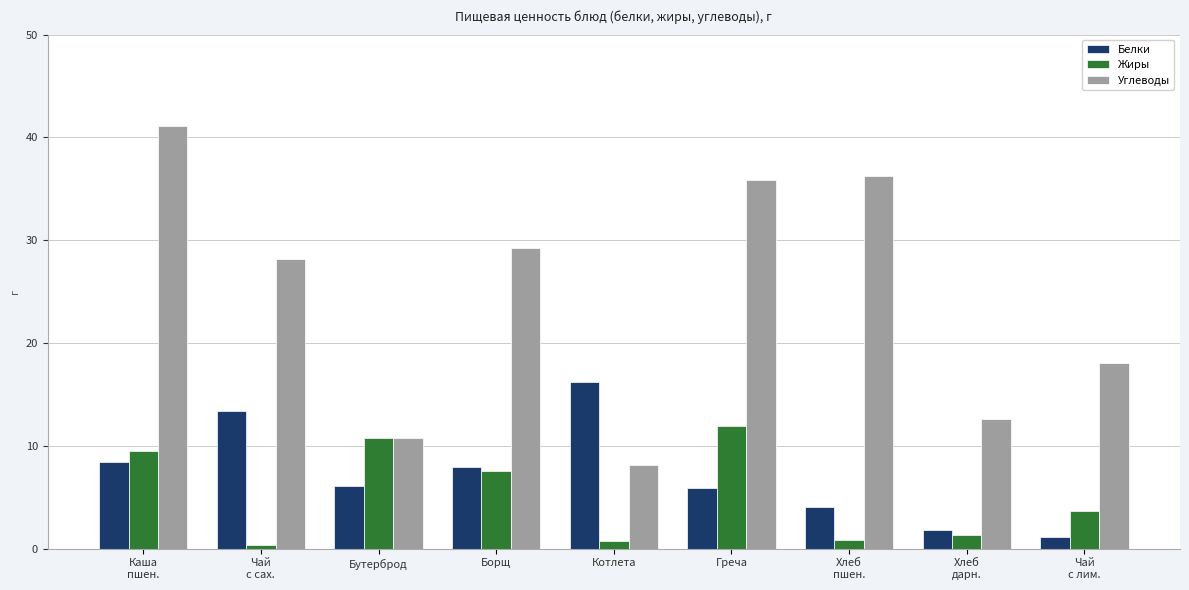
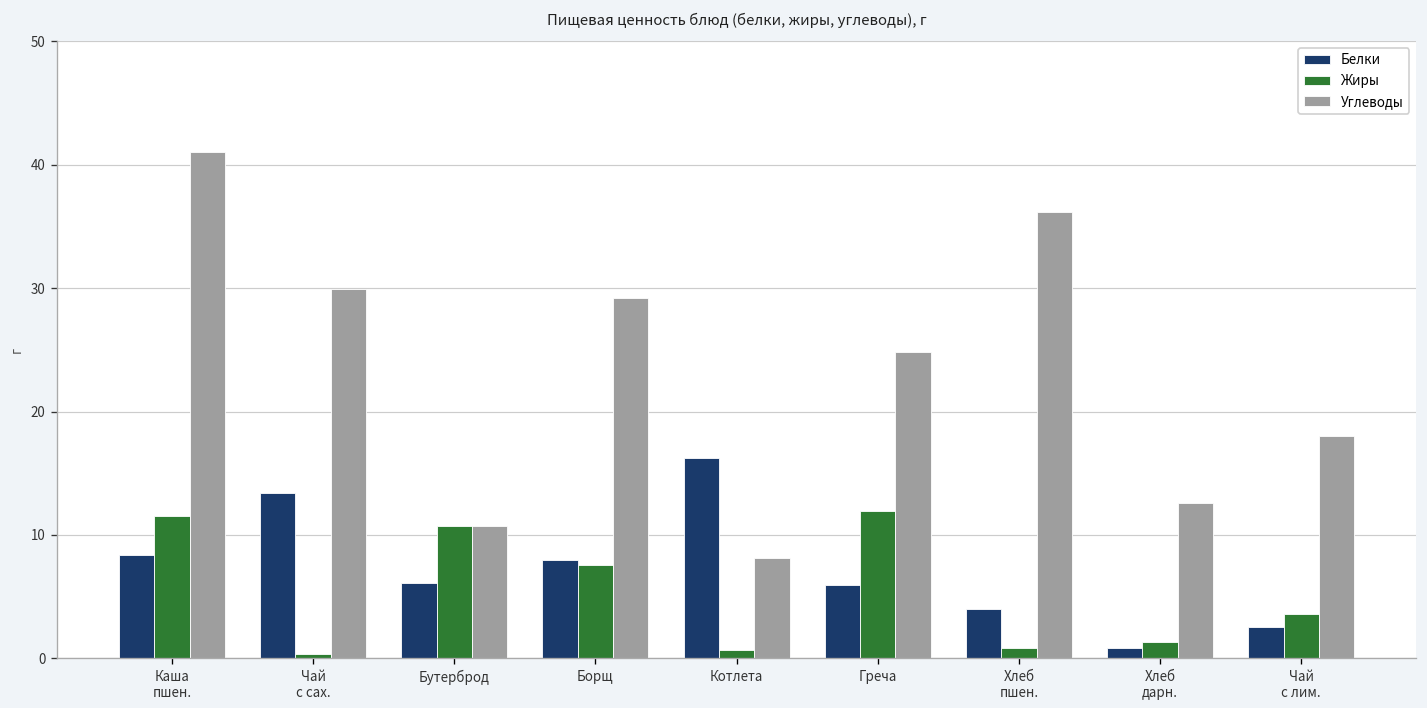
Жиры, Каша пшен.: 9.5 -> 11.6
Углеводы, Чай с сах.: 28.2 -> 29.9
Углеводы, Греча: 35.9 -> 24.8
Белки, Хлеб дарн.: 1.8 -> 0.8
Белки, Чай с лим.: 1.2 -> 2.5
